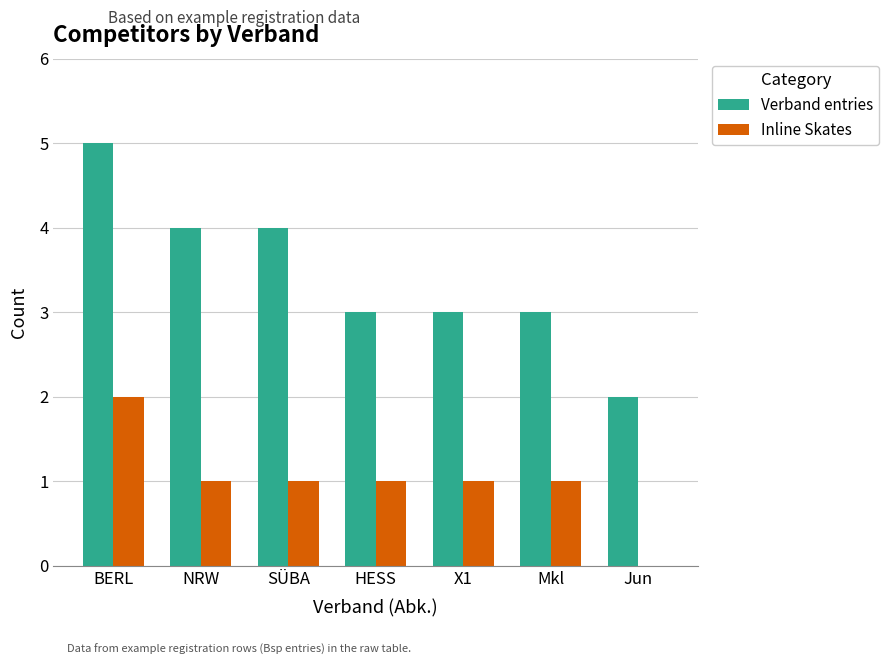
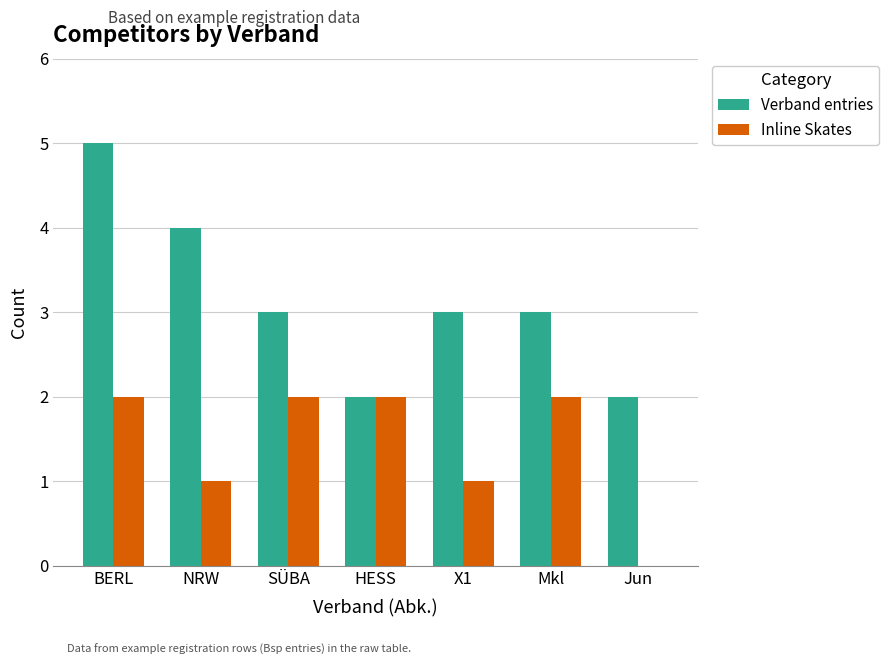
Verband entries, SÜBA: 4 -> 3
Inline Skates, SÜBA: 1 -> 2
Verband entries, HESS: 3 -> 2
Inline Skates, HESS: 1 -> 2
Inline Skates, Mkl: 1 -> 2
